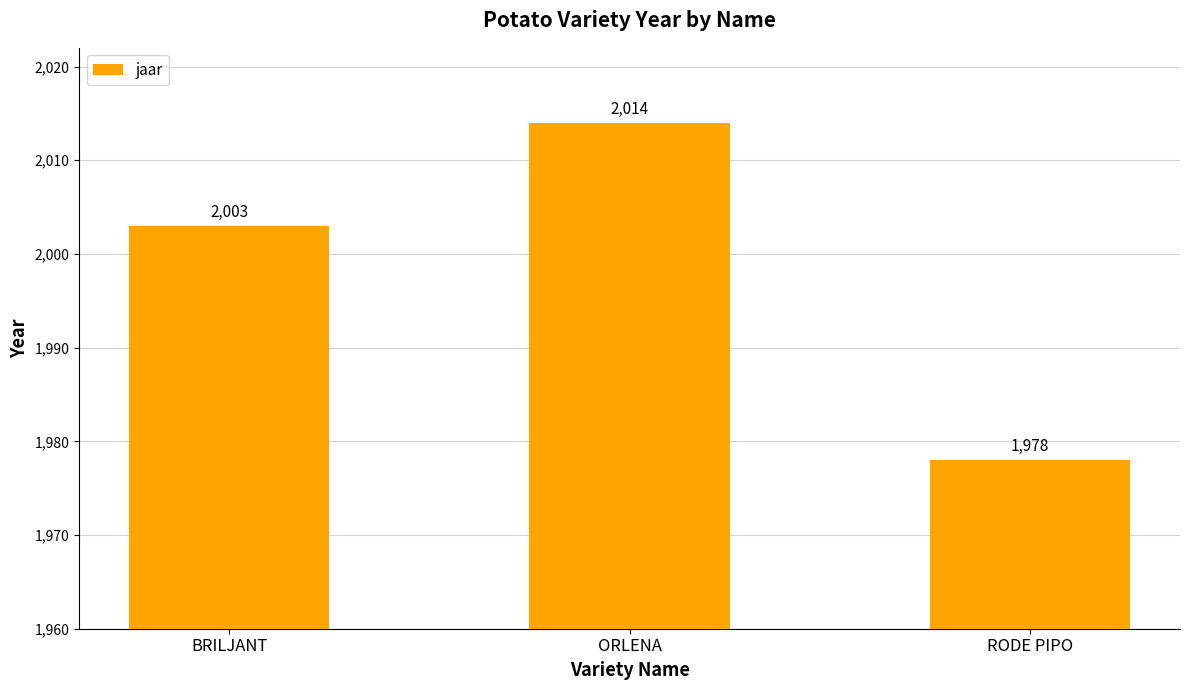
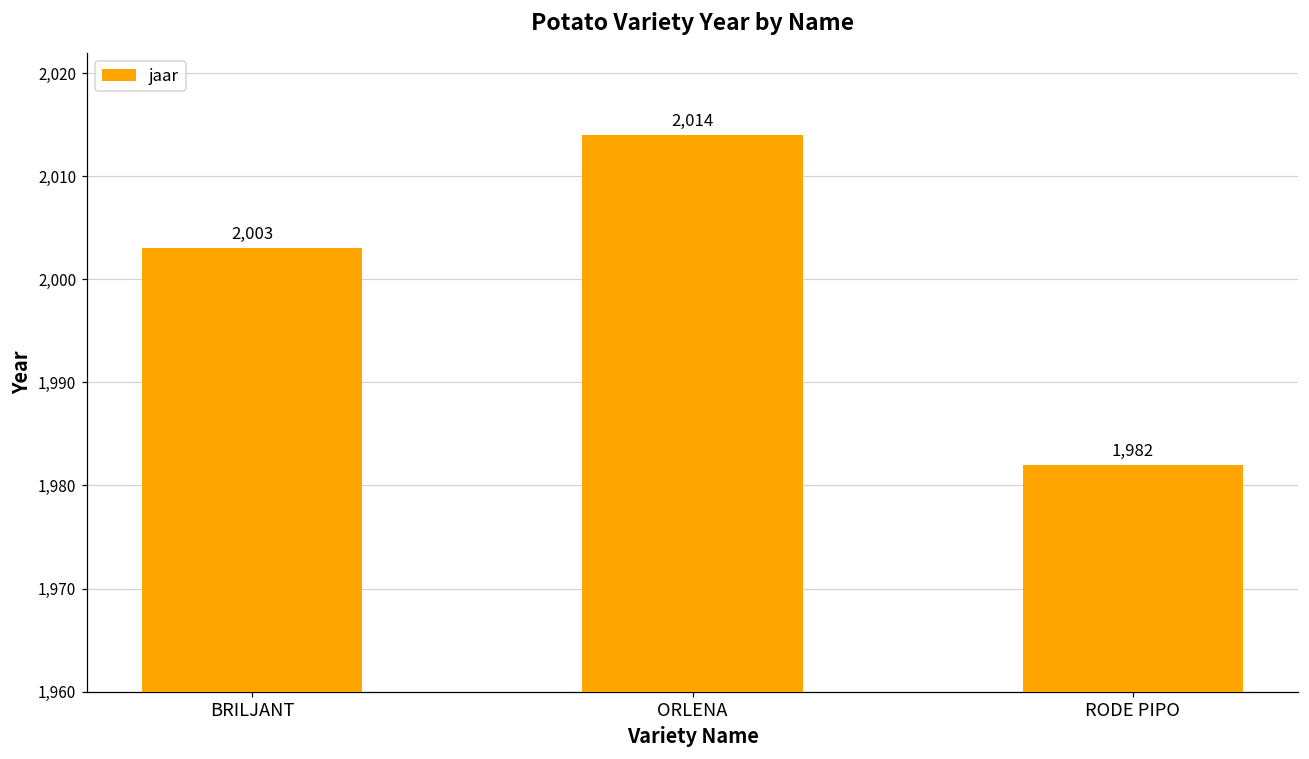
RODE PIPO: 1,978 -> 1,982
